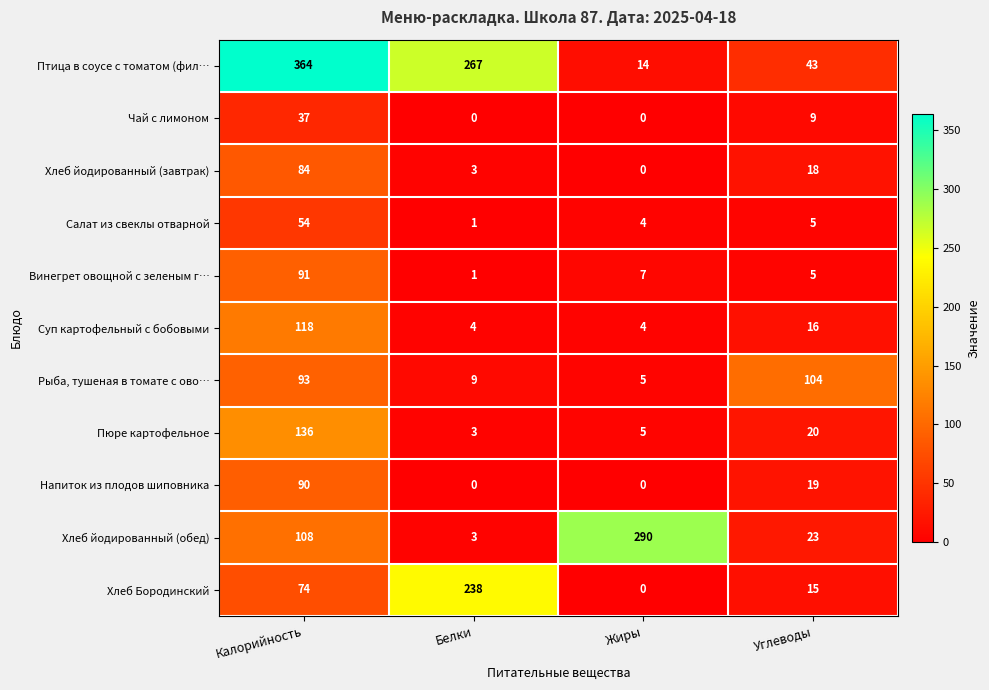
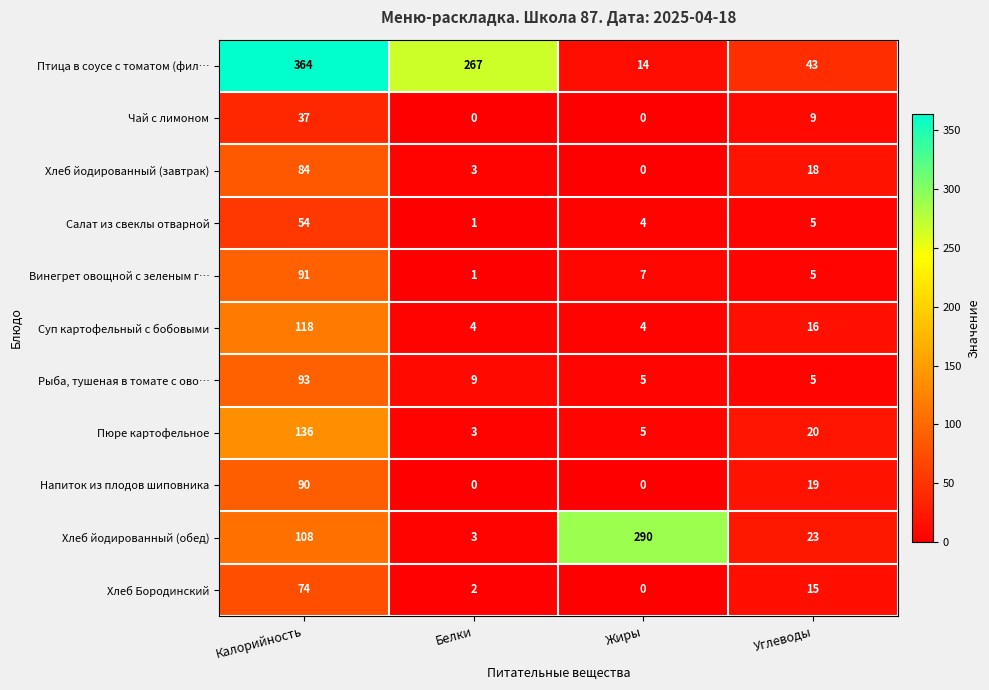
Рыба, тушеная в томате с ово…, Углеводы: 104 -> 5
Хлеб Бородинский, Белки: 238 -> 2
